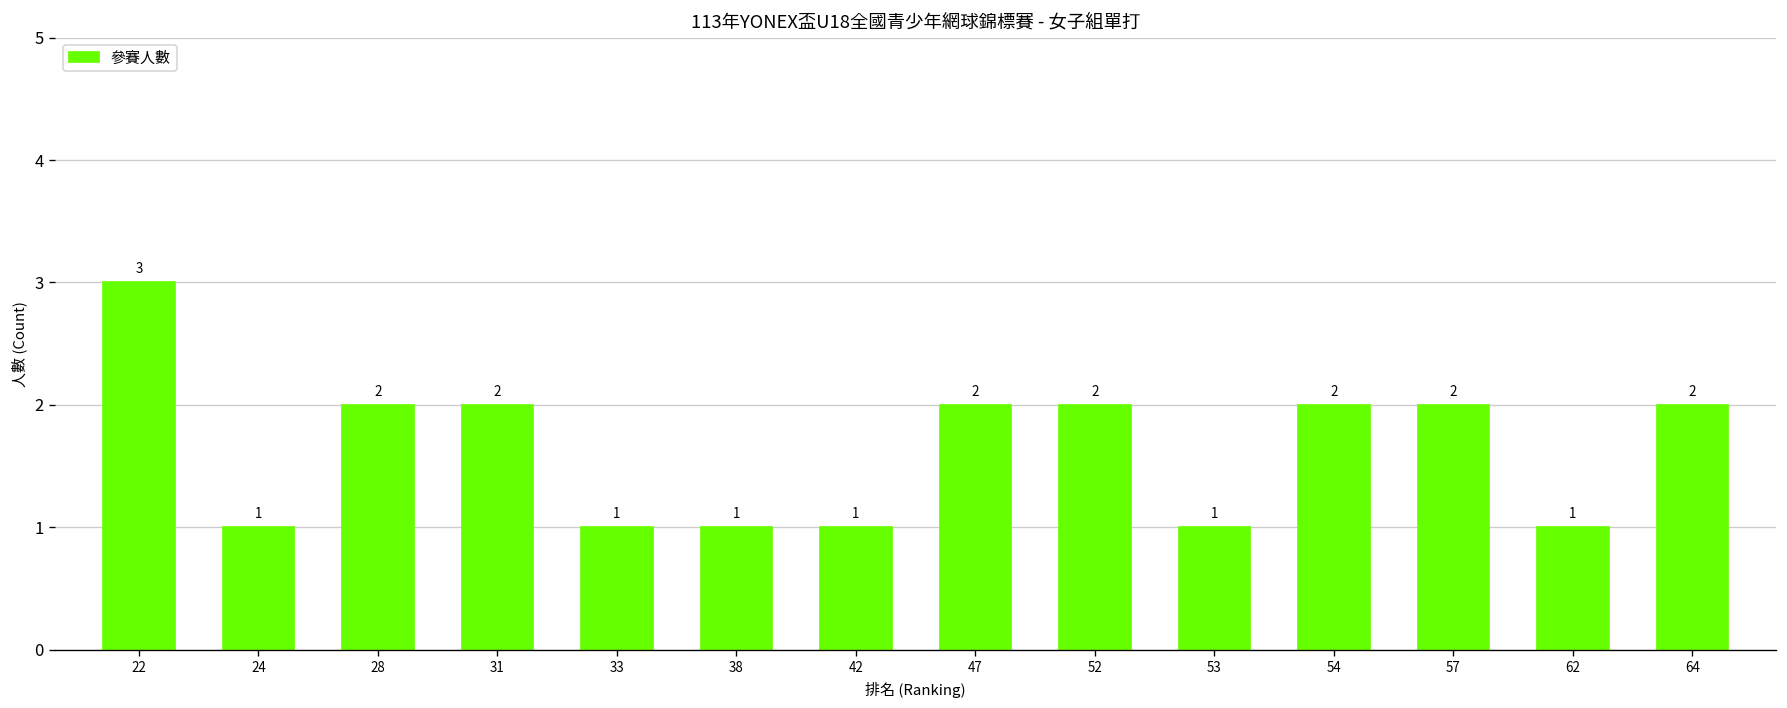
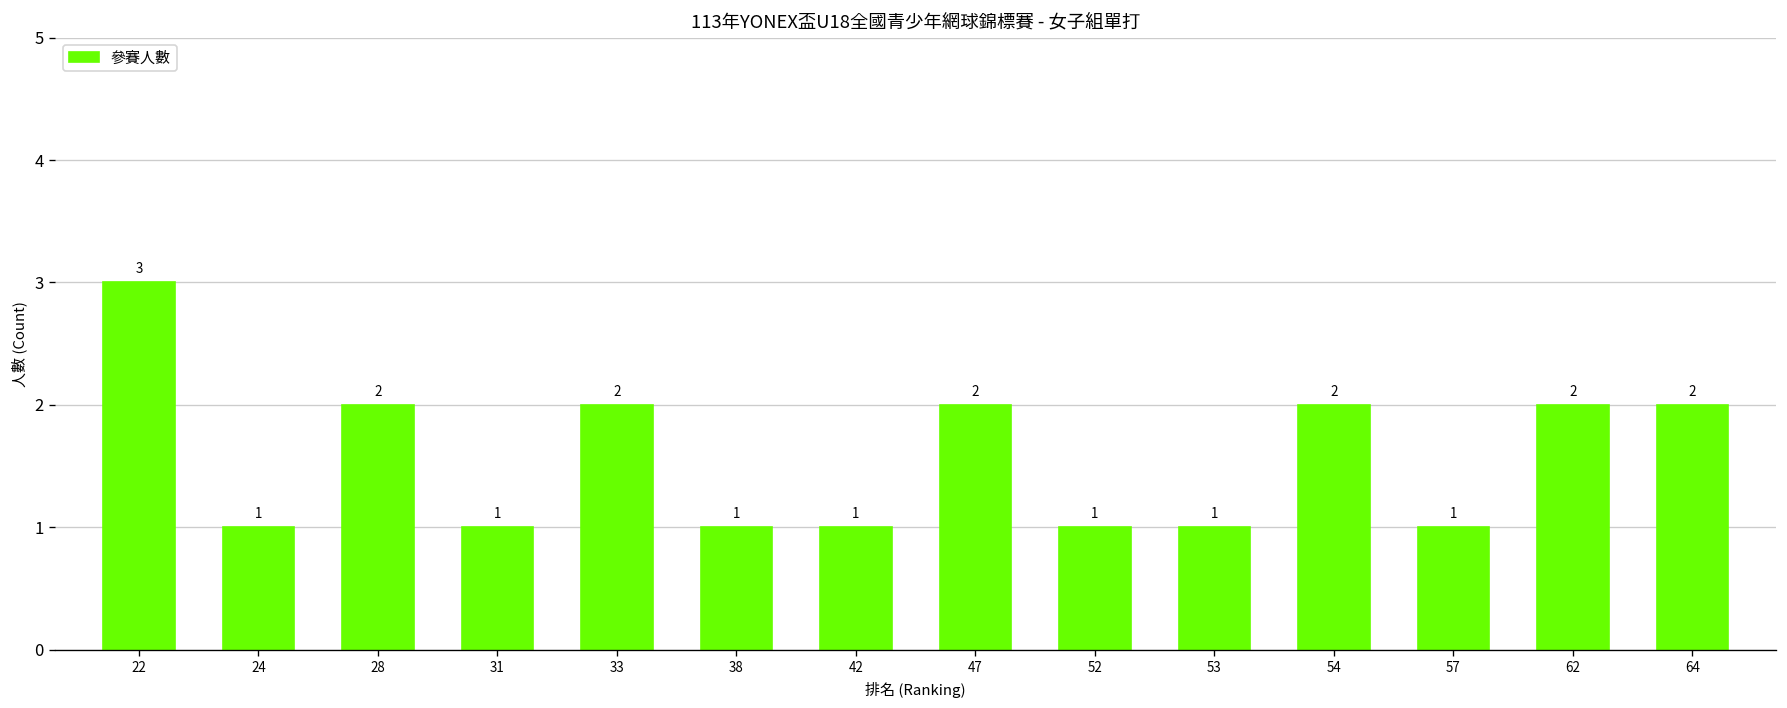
31: 2 -> 1
33: 1 -> 2
52: 2 -> 1
57: 2 -> 1
62: 1 -> 2
